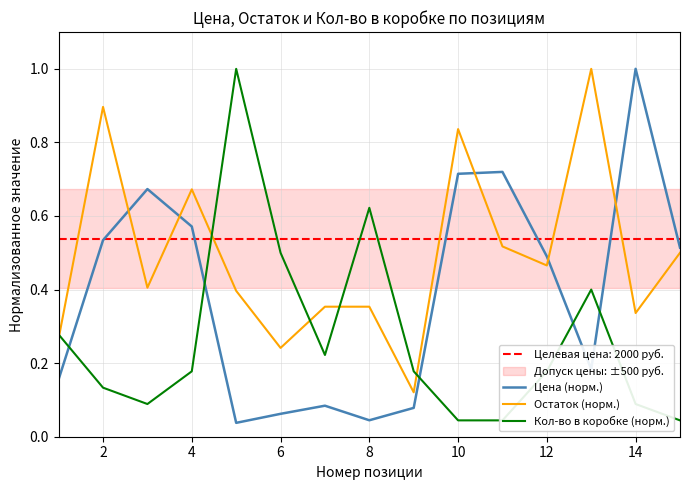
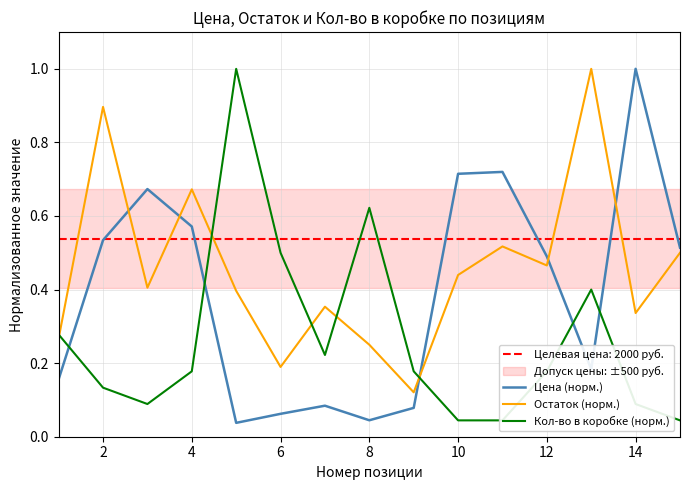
Остаток (норм.), 6: 0.24 -> 0.19
Остаток (норм.), 8: 0.35 -> 0.25
Остаток (норм.), 10: 0.84 -> 0.44
